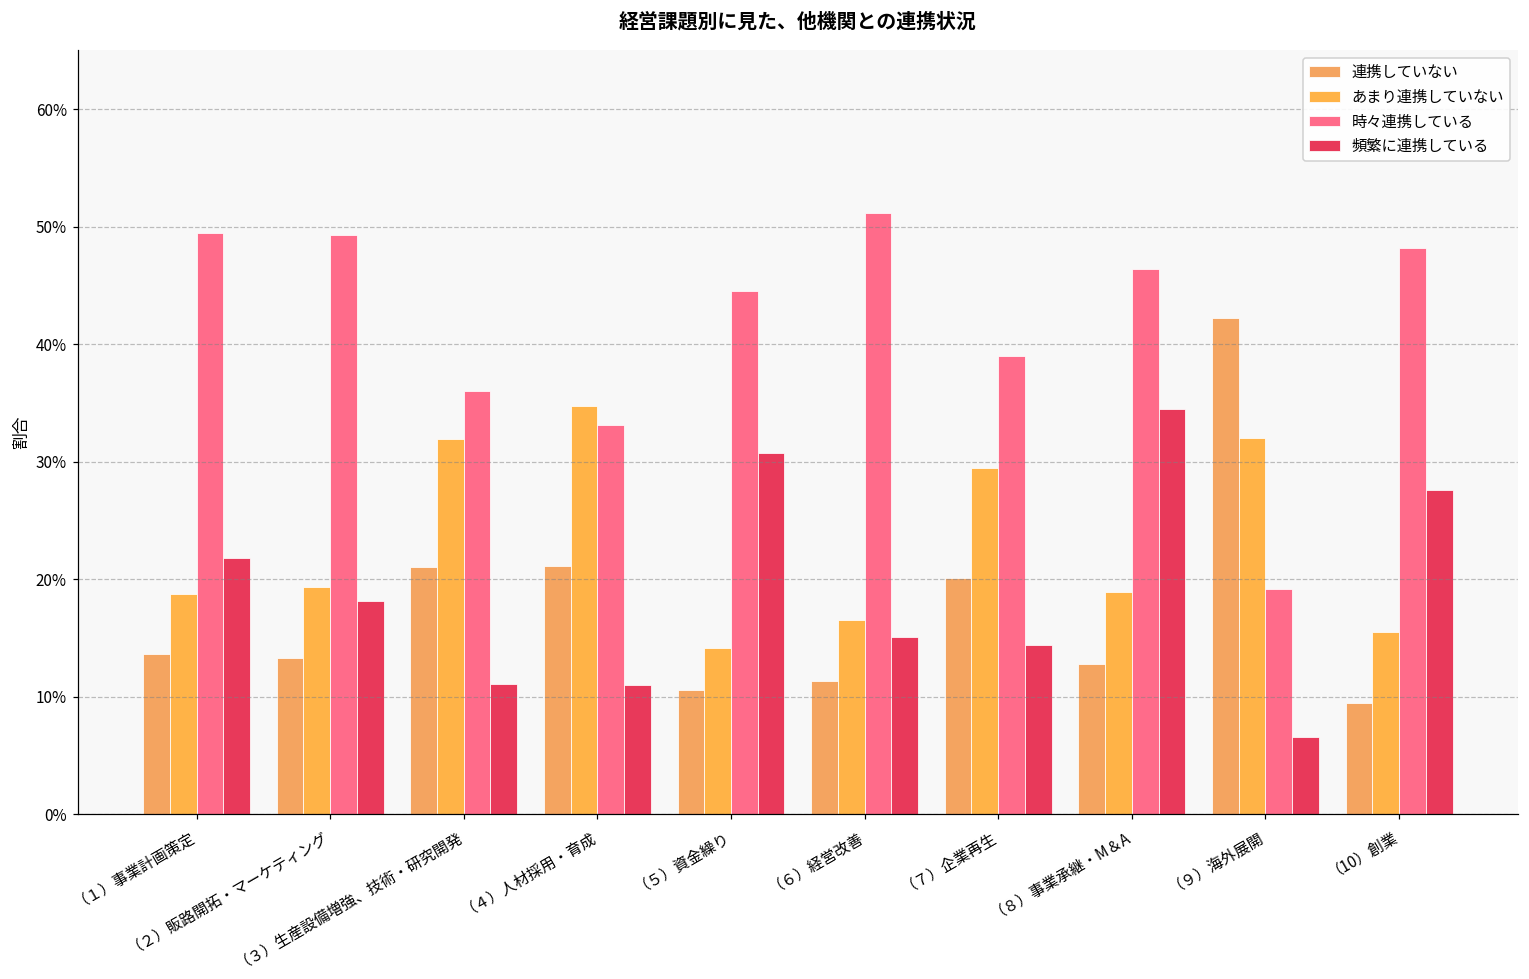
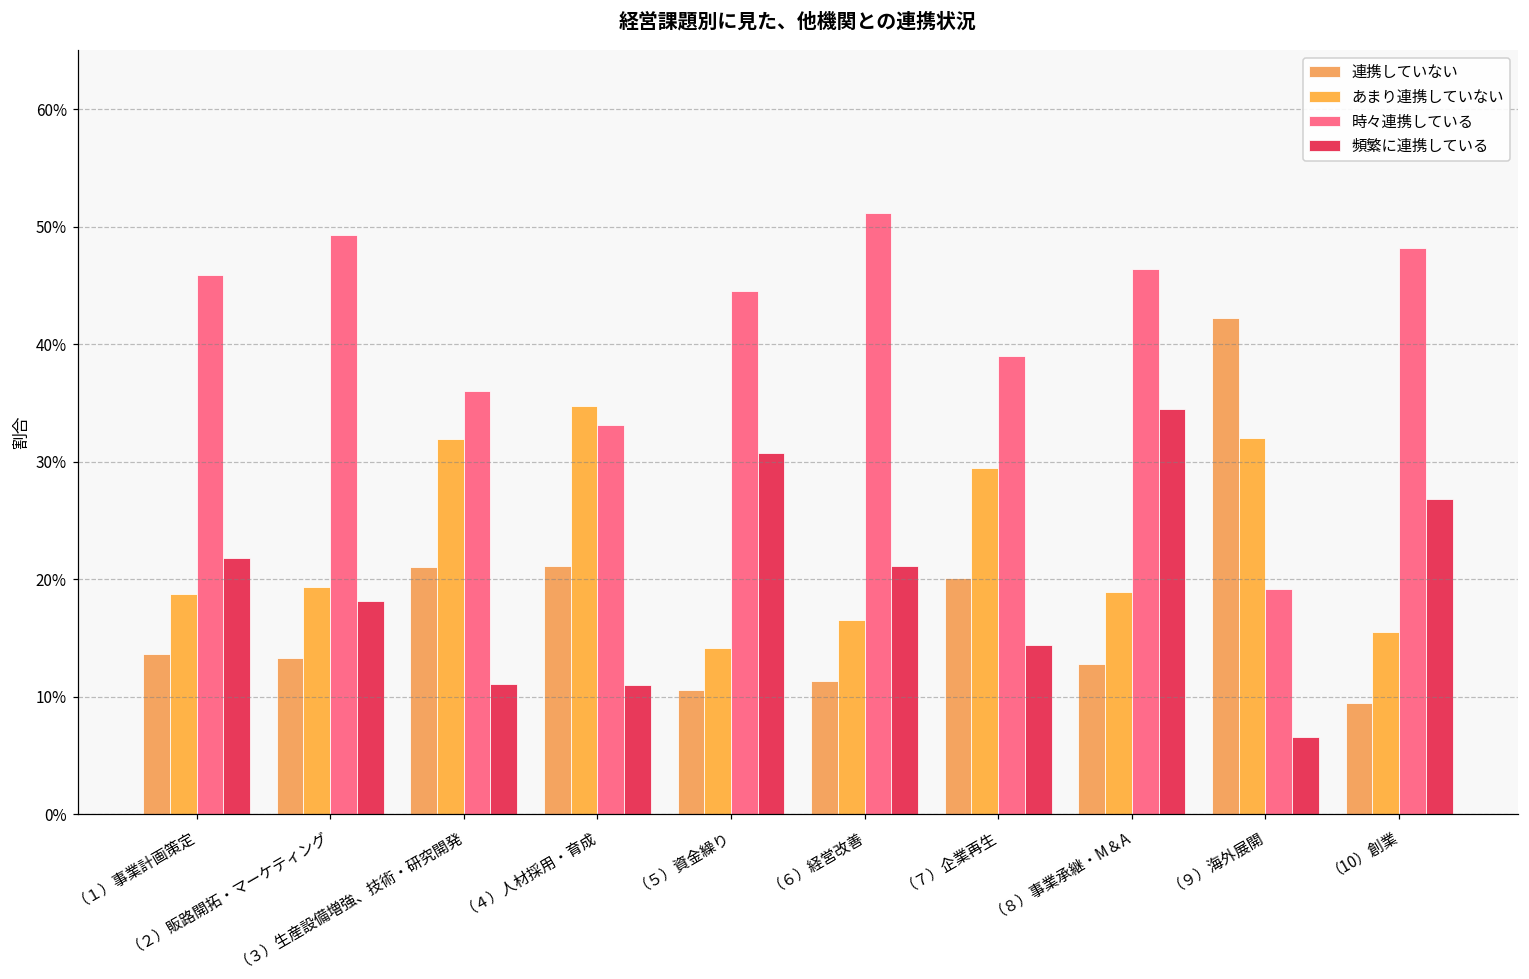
時々連携している, （１）事業計画策定: 49.5% -> 45.9%
頻繁に連携している, （６）経営改善: 15.1% -> 21.1%
頻繁に連携している, （10）創業: 27.6% -> 26.8%
